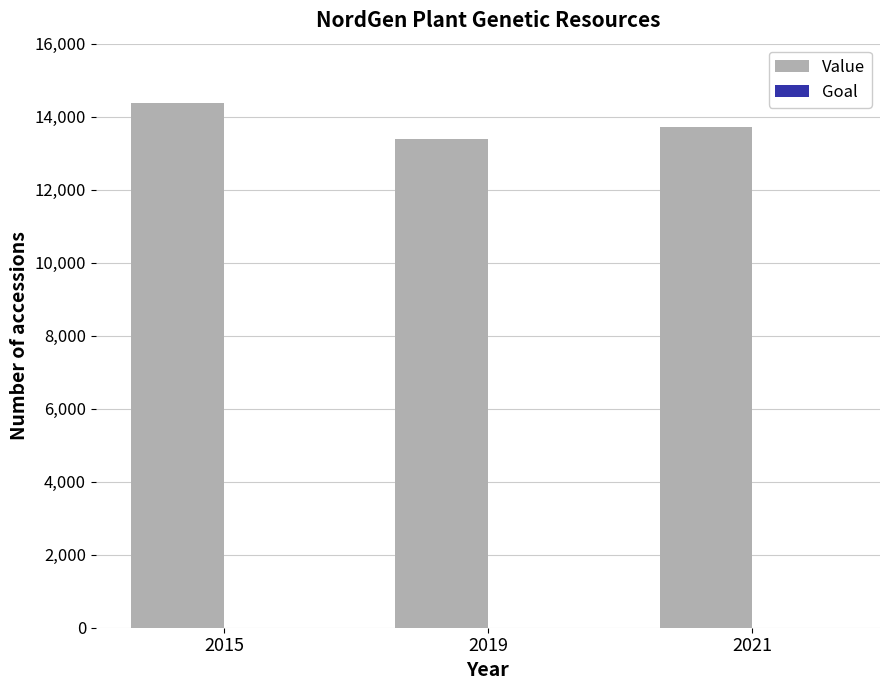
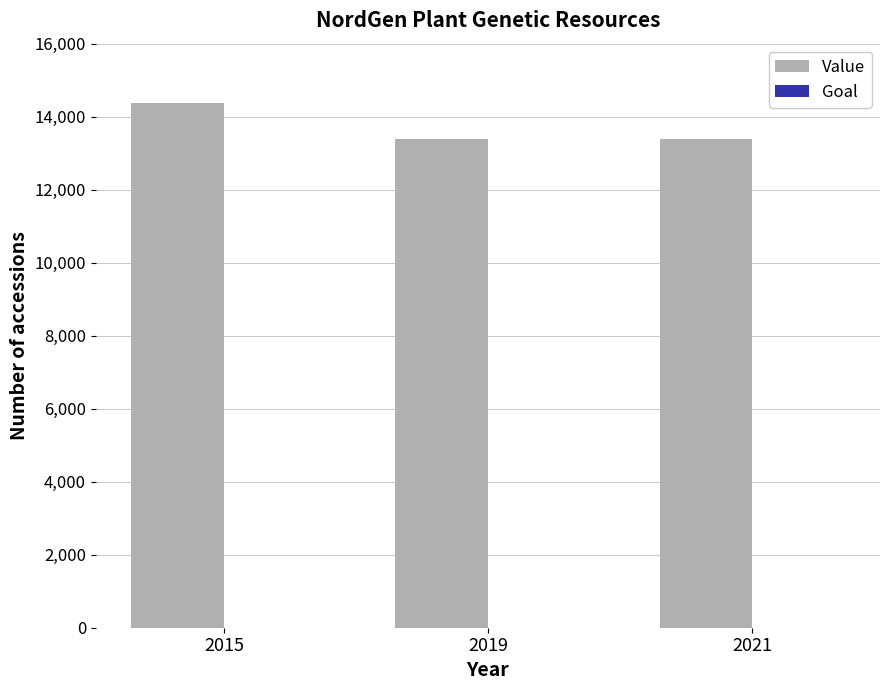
Value, 2021: 13,700 -> 13,400
